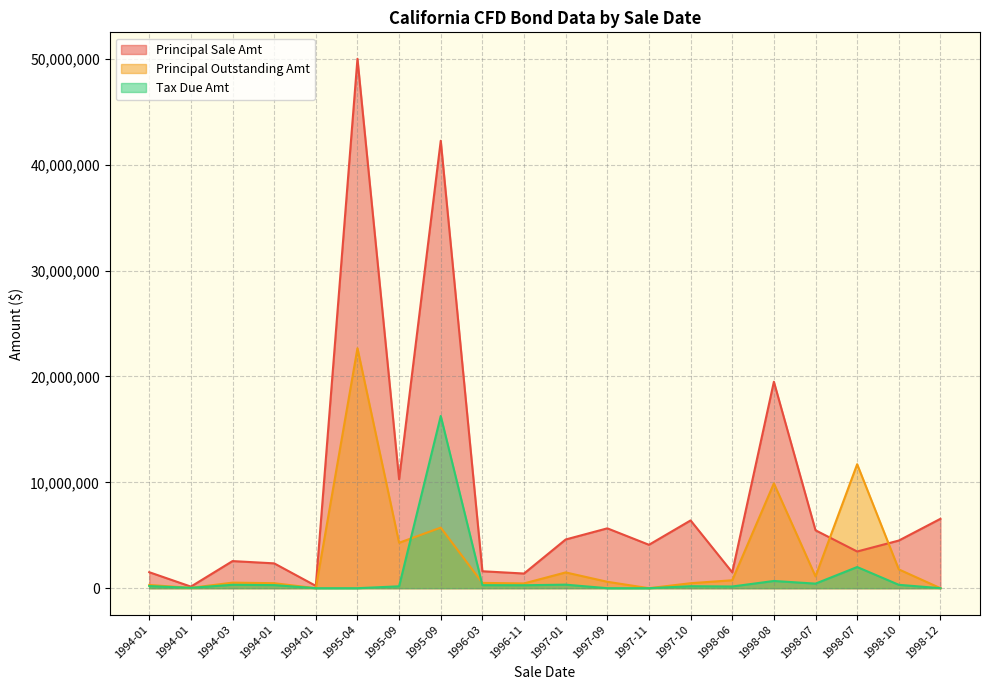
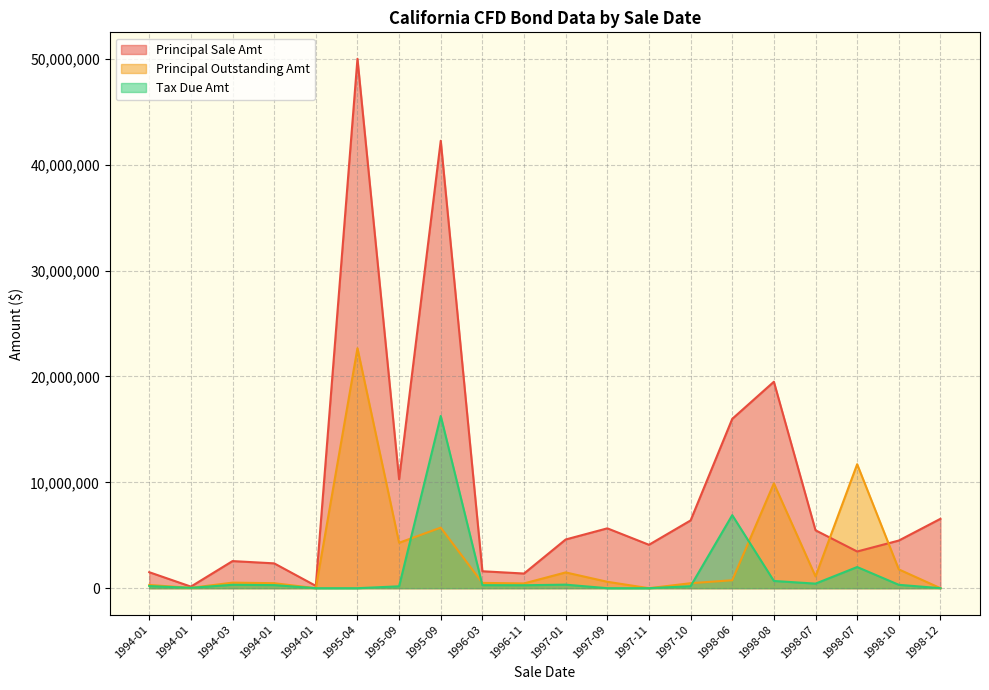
Principal Sale Amt, 1998-06: 1,500,000 -> 16,000,000
Tax Due Amt, 1998-06: 200,000 -> 6,900,000
